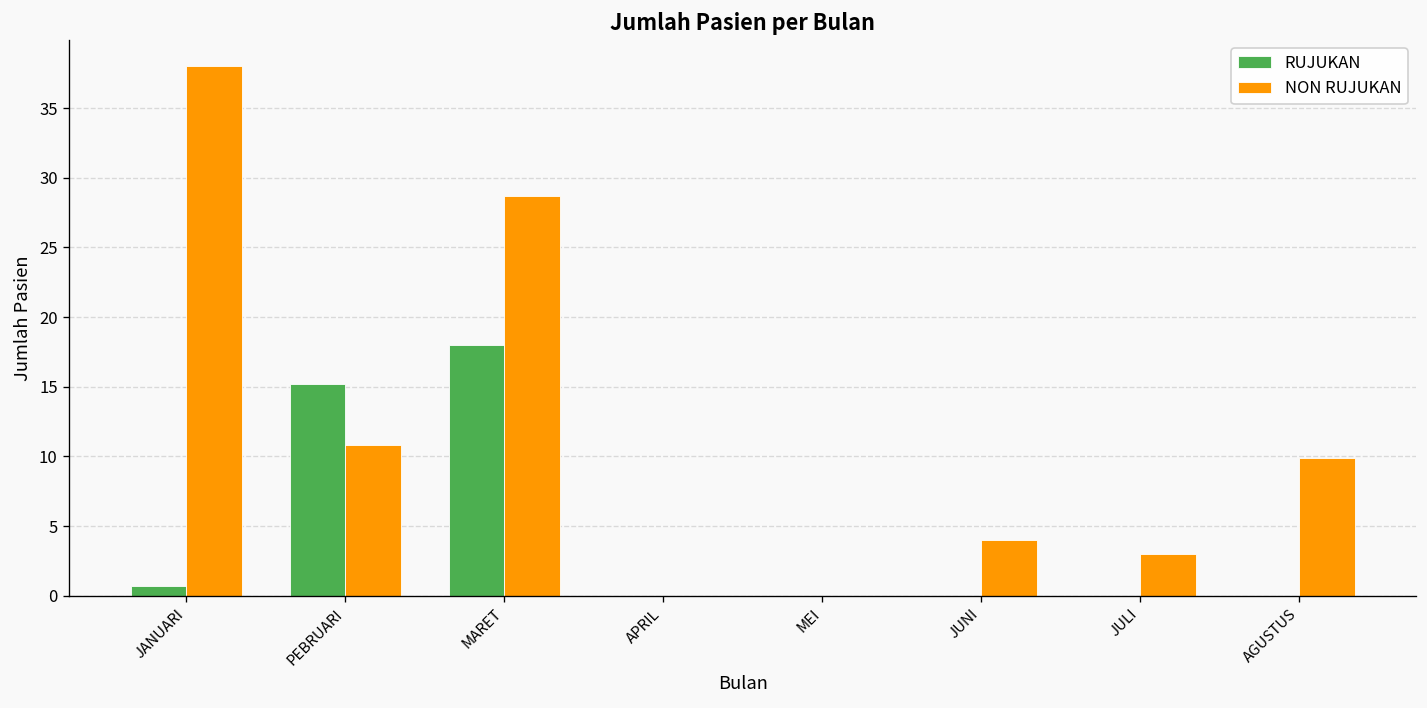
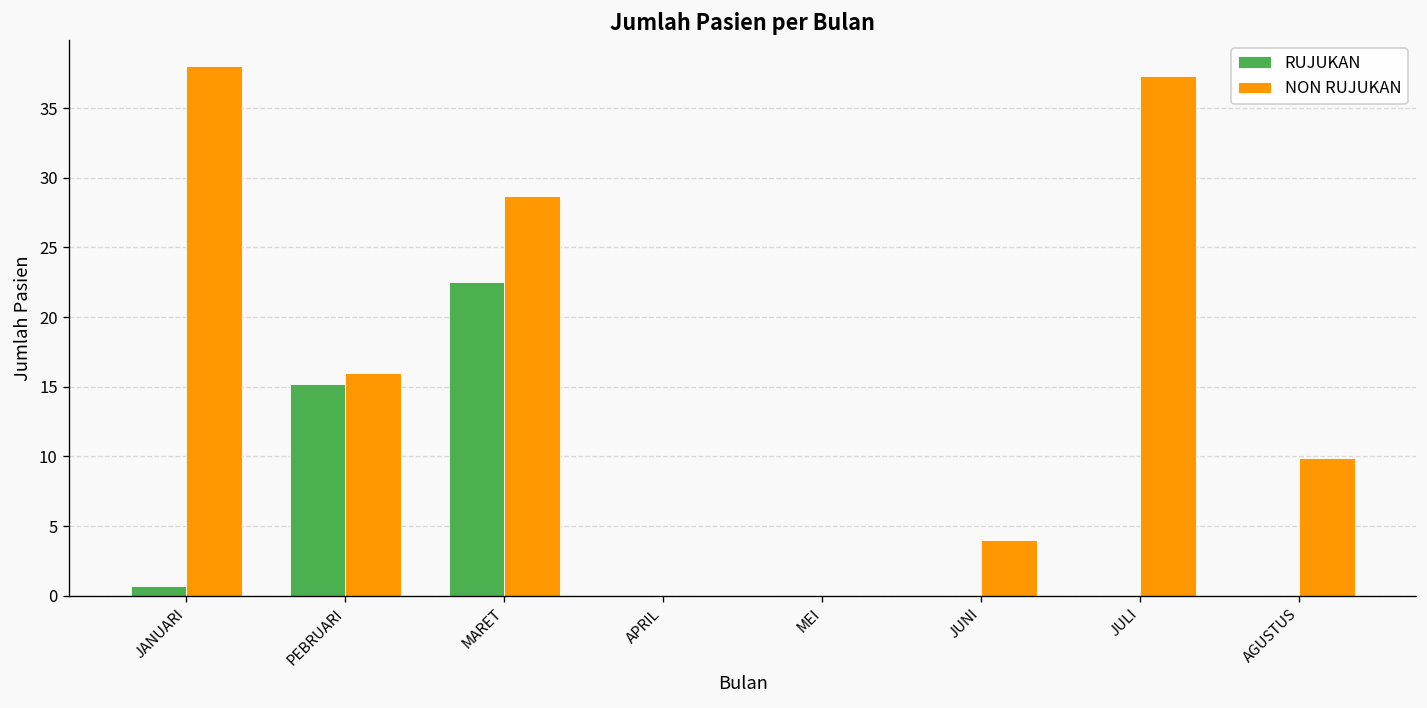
NON RUJUKAN, PEBRUARI: 10.8 -> 16.0
RUJUKAN, MARET: 18.0 -> 22.5
NON RUJUKAN, JULI: 3.0 -> 37.3
